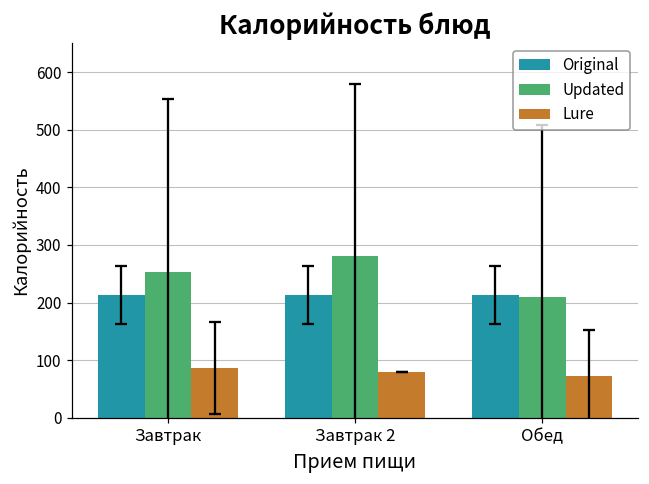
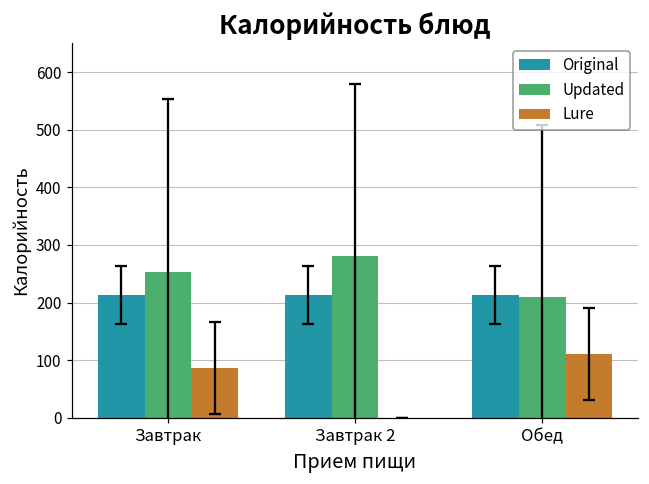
Lure, Завтрак 2: 80 -> 0
Lure, Обед: 70 -> 110
